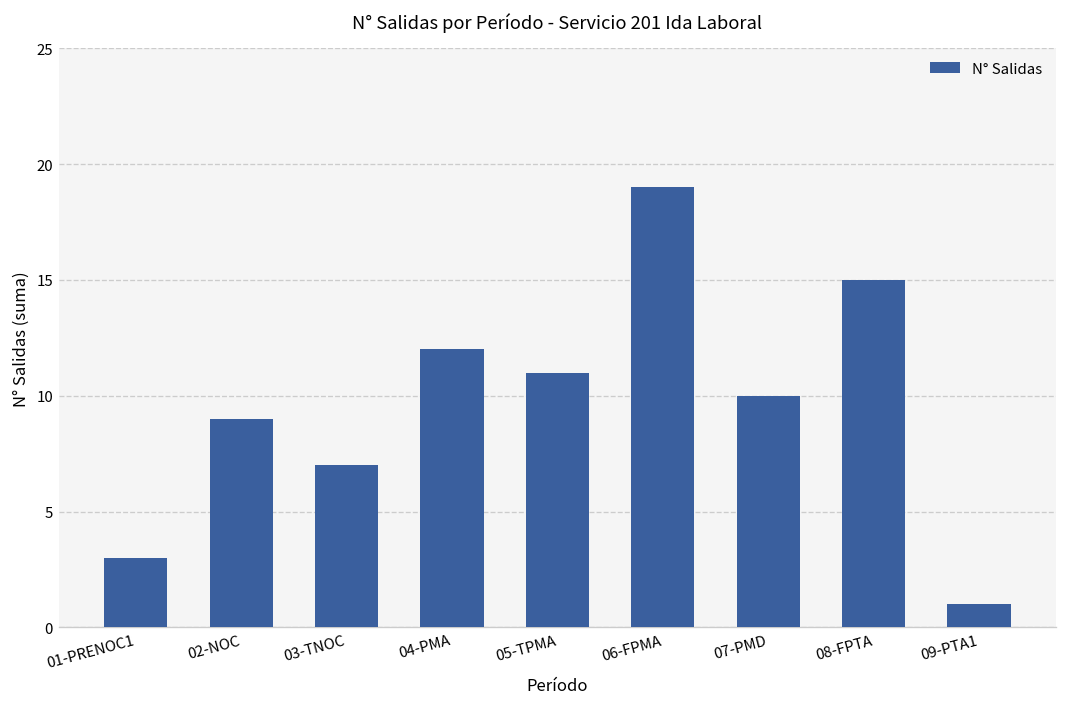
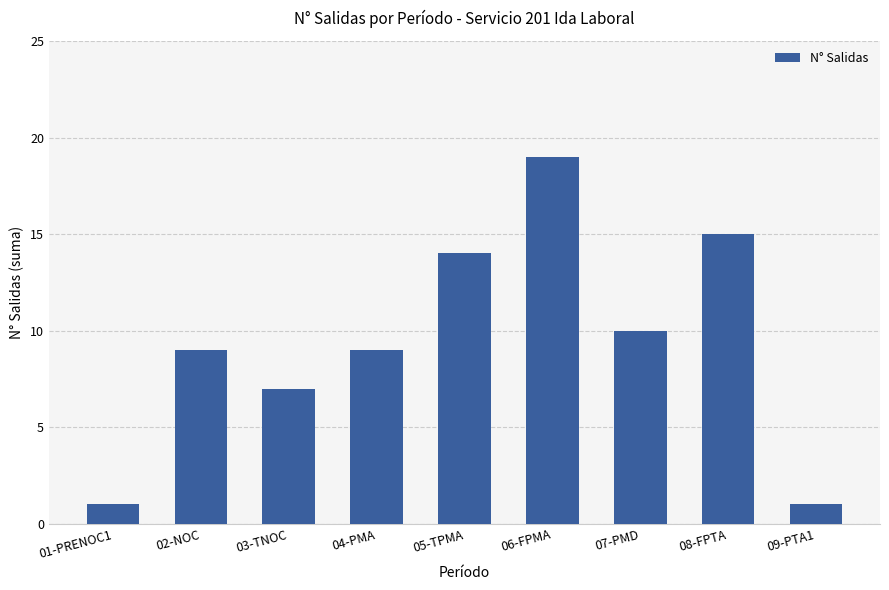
01-PRENOC1: 3 -> 1
04-PMA: 12 -> 9
05-TPMA: 11 -> 14
